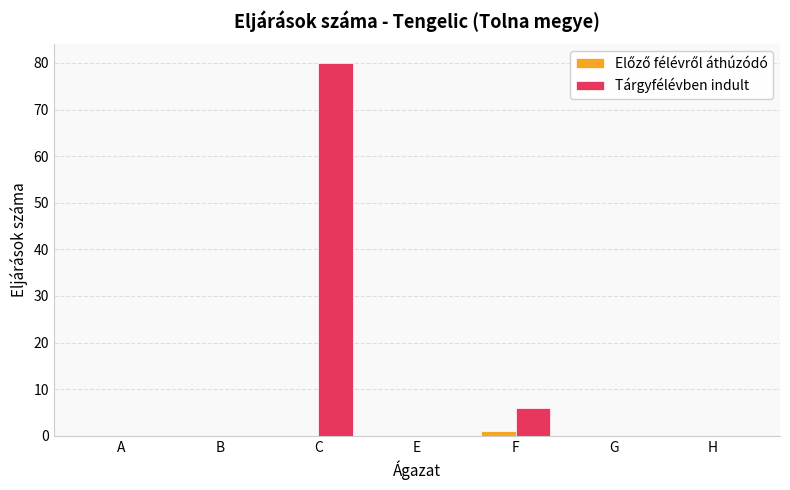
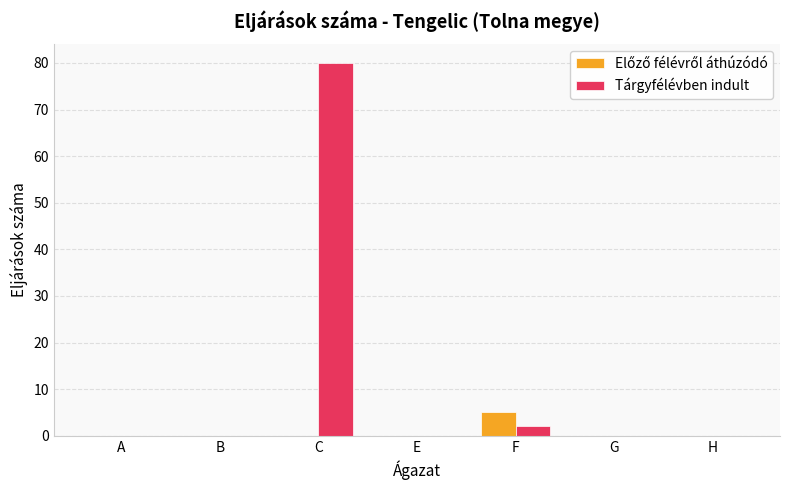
Előző félévről áthúzódó, F: 1 -> 5
Tárgyfélévben indult, F: 6 -> 2
